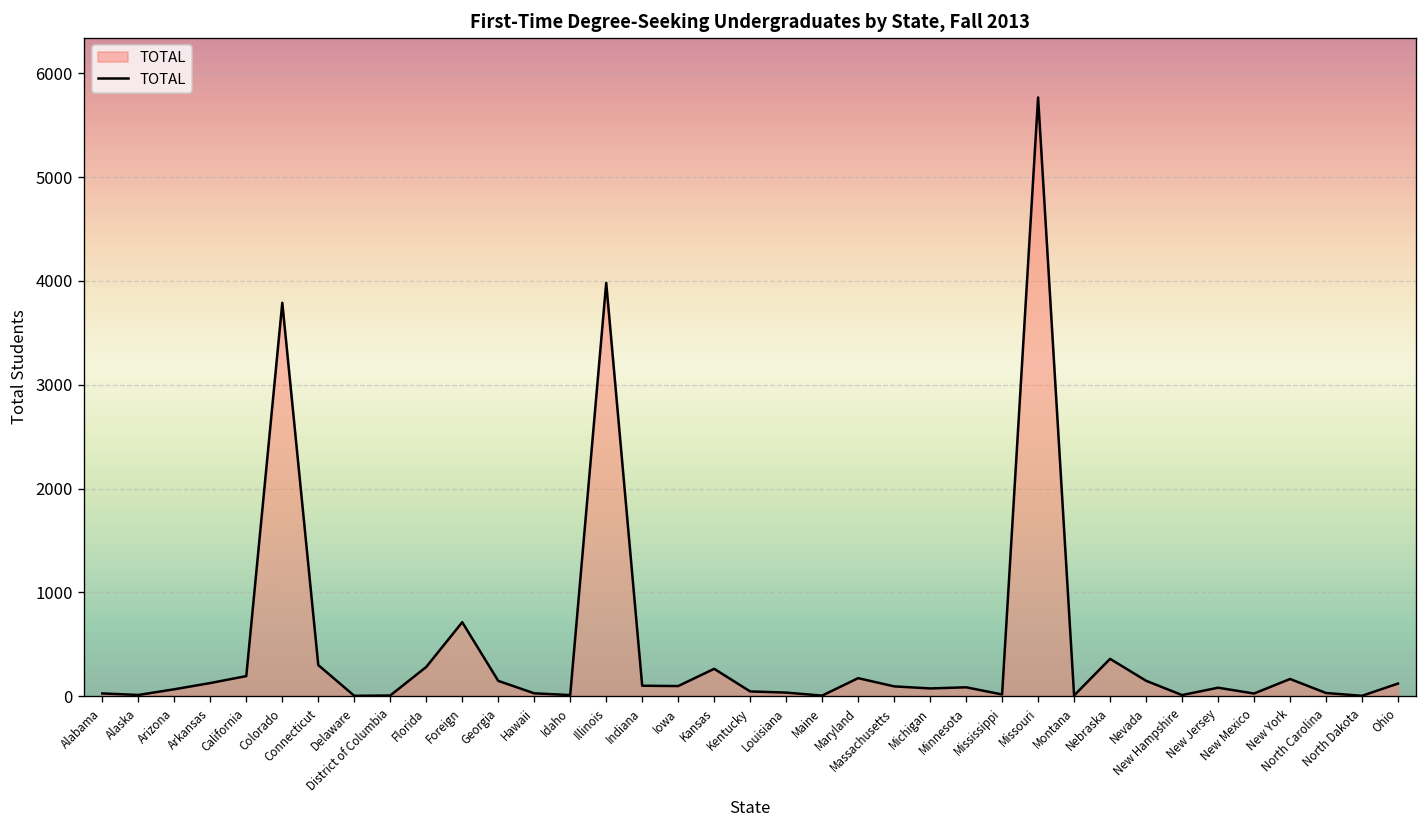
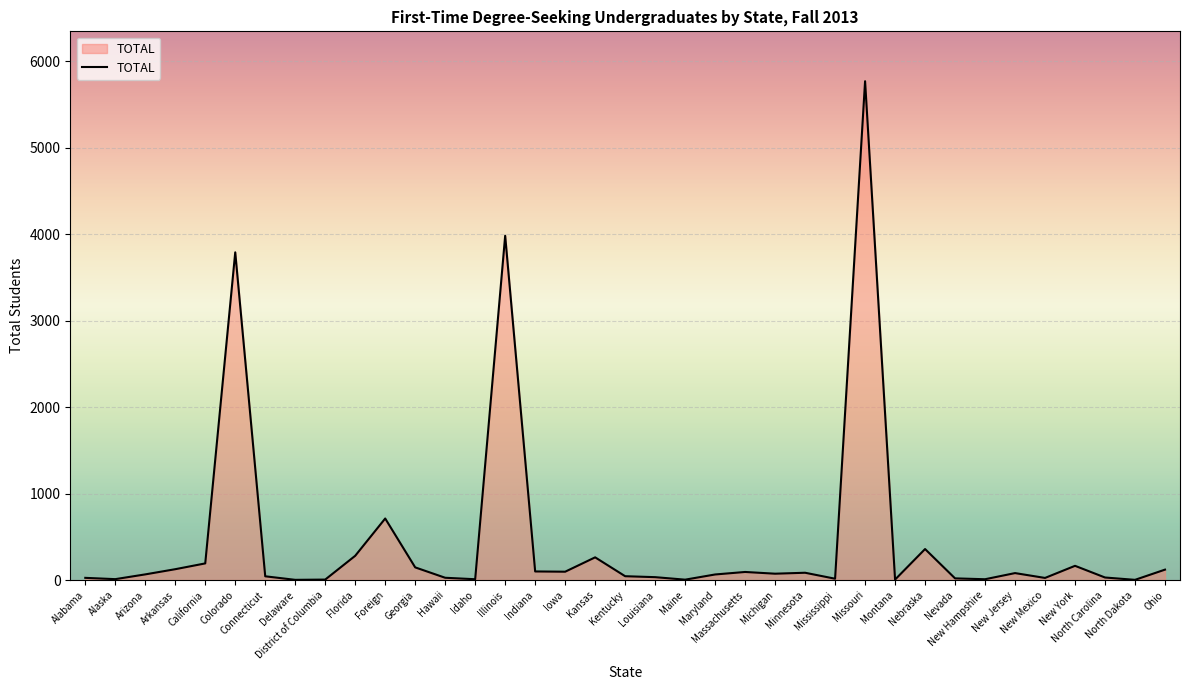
Connecticut: 300 -> 0
Maryland: 200 -> 100
Nevada: 100 -> 0
